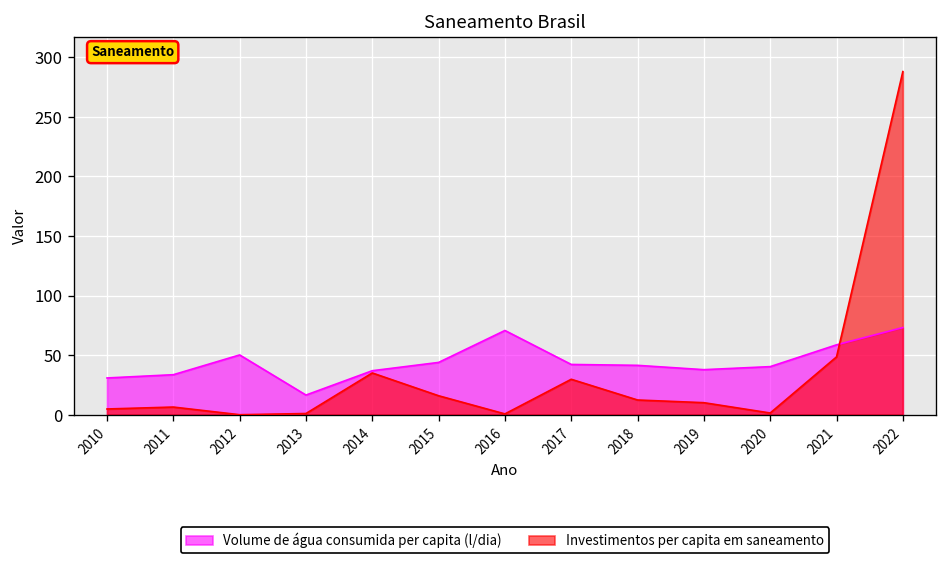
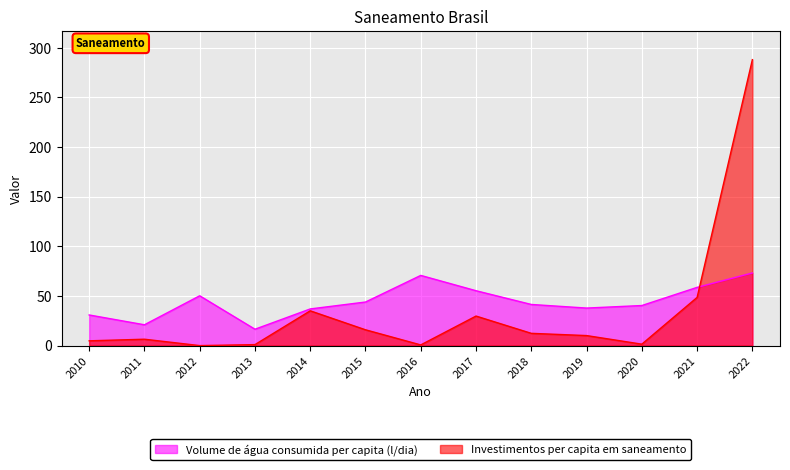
Volume de água consumida per capita (l/dia), 2011: 30 -> 20
Volume de água consumida per capita (l/dia), 2017: 40 -> 60
